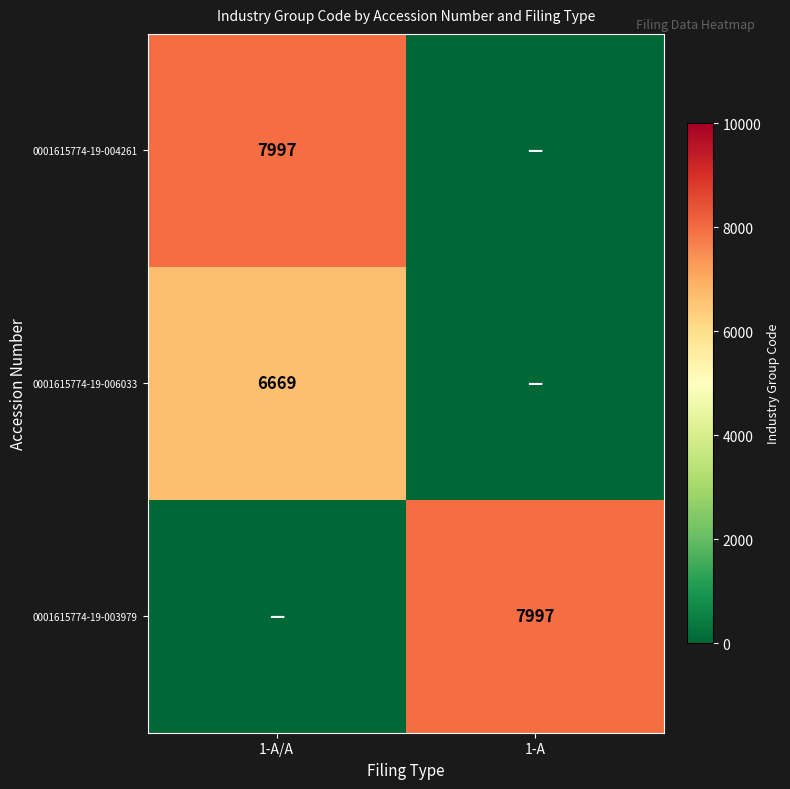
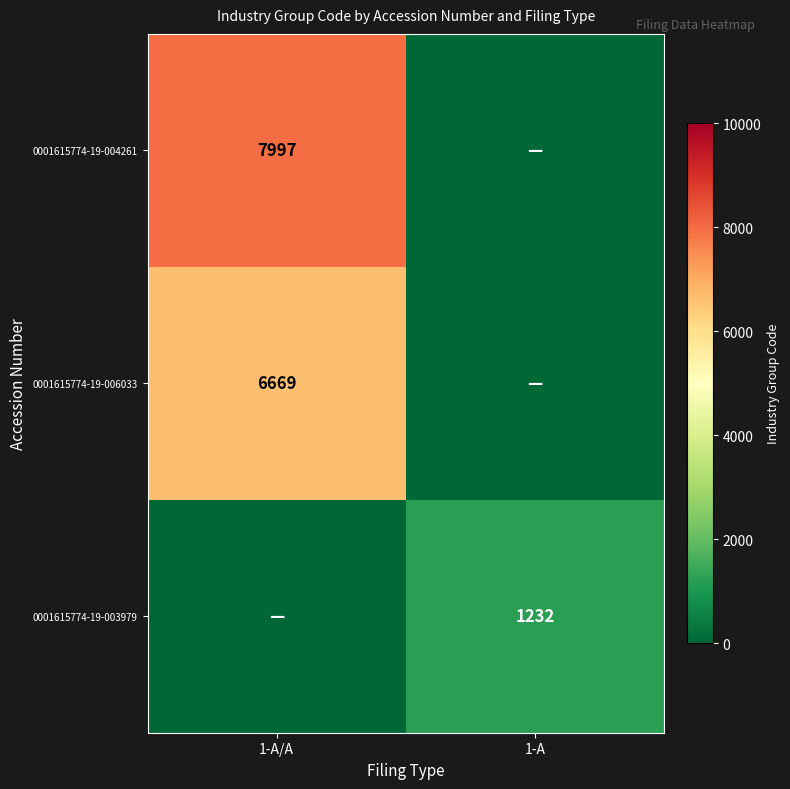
0001615774-19-003979, 1-A: 7997 -> 1232
